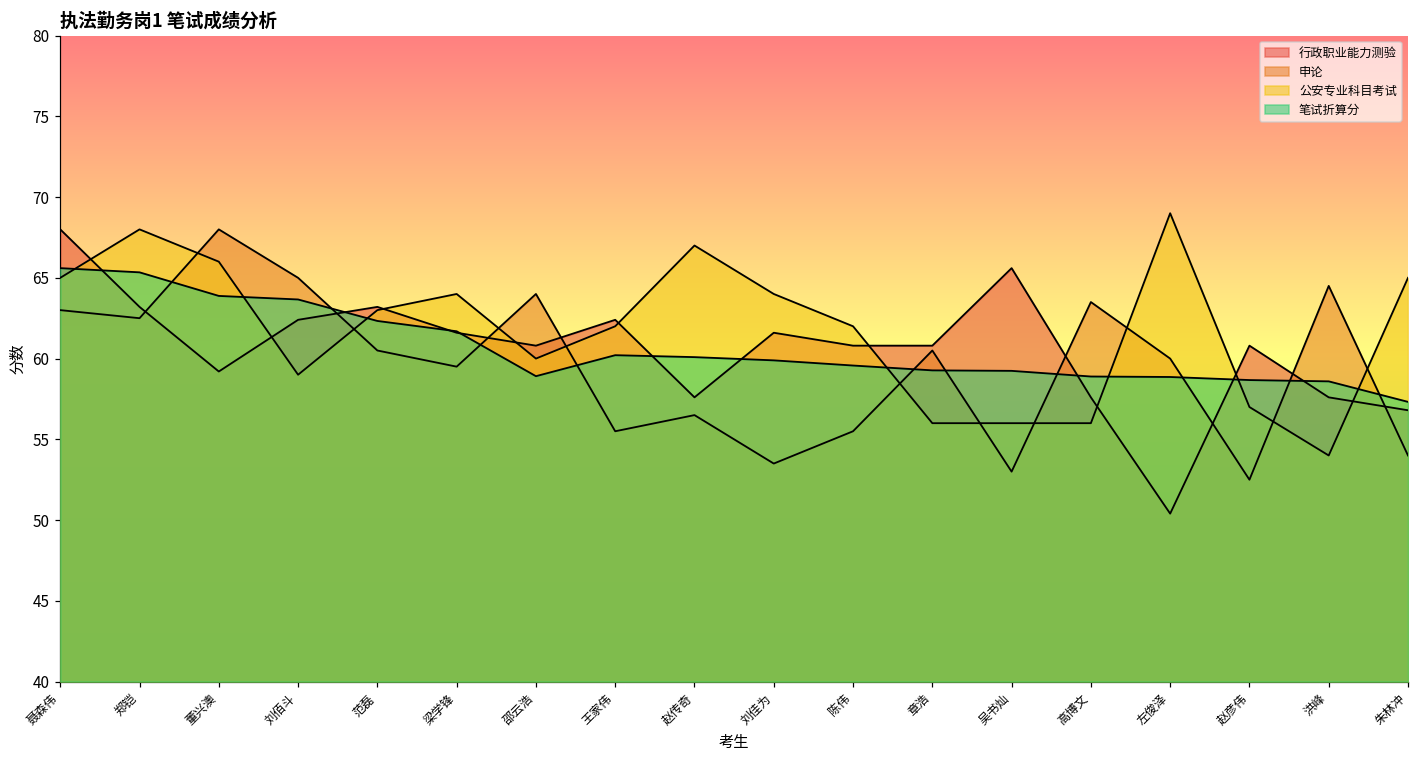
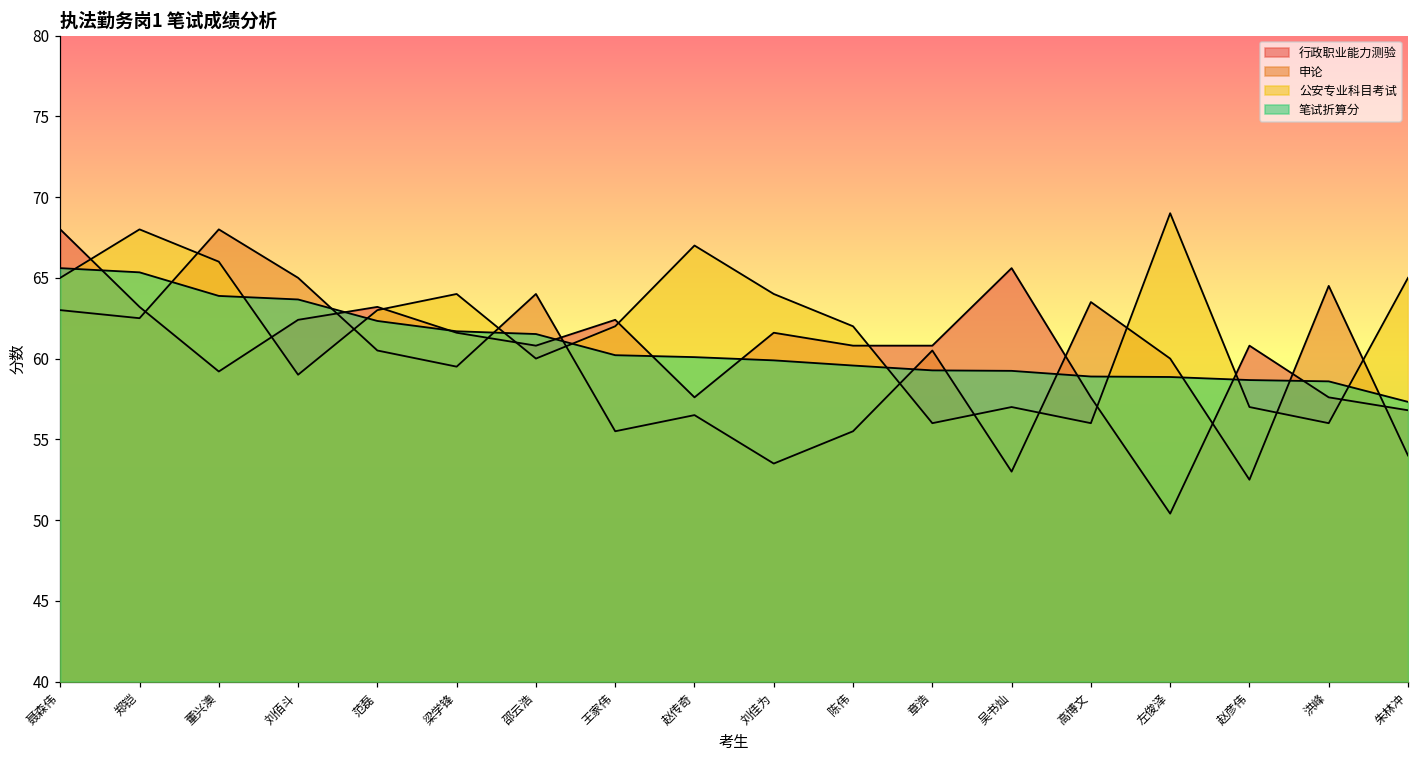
笔试折算分, 邵云浩: 58.9 -> 61.5
公安专业科目考试, 吴书灿: 56 -> 57
公安专业科目考试, 洪峰: 54 -> 56
